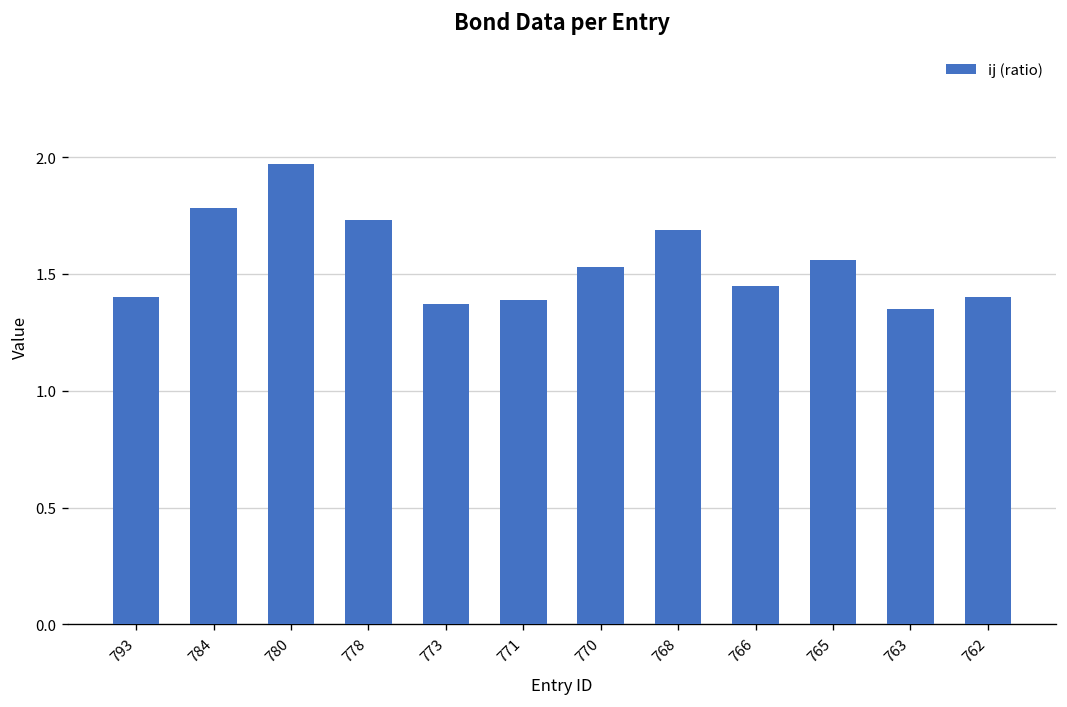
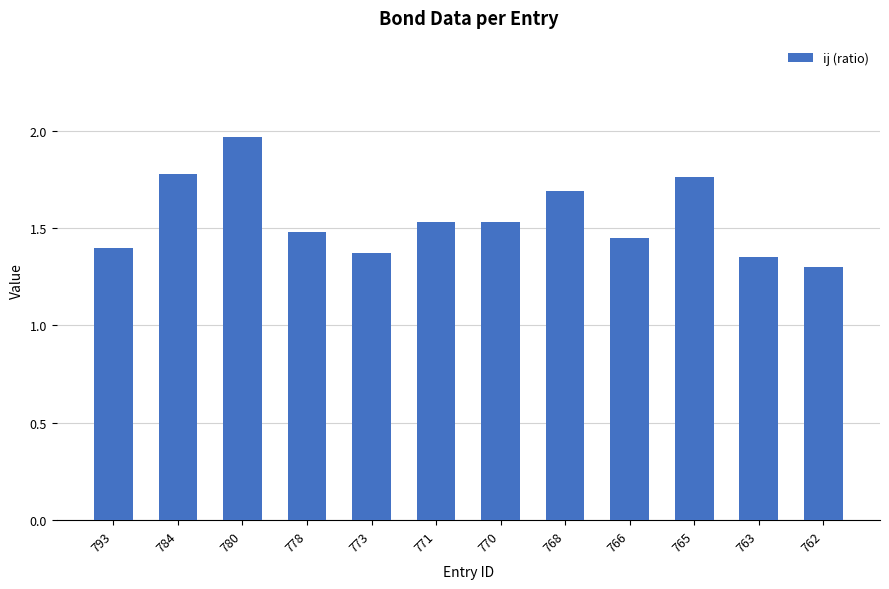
778: 1.73 -> 1.48
771: 1.39 -> 1.53
765: 1.56 -> 1.76
762: 1.4 -> 1.3
